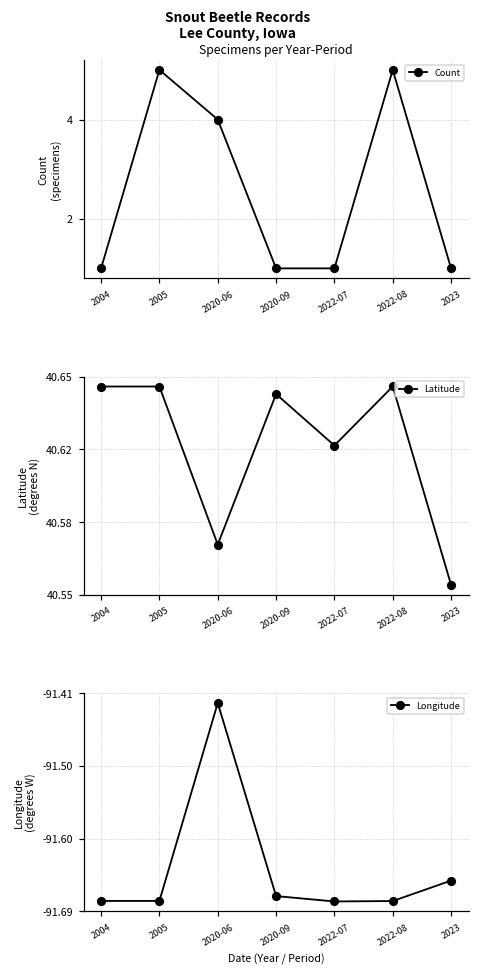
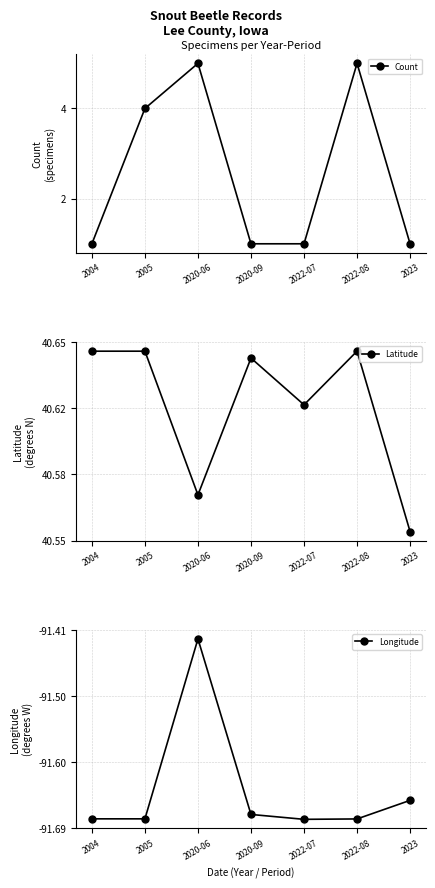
Specimens per Year-Period, 2005: 5 -> 4
Specimens per Year-Period, 2020-06: 4 -> 5
